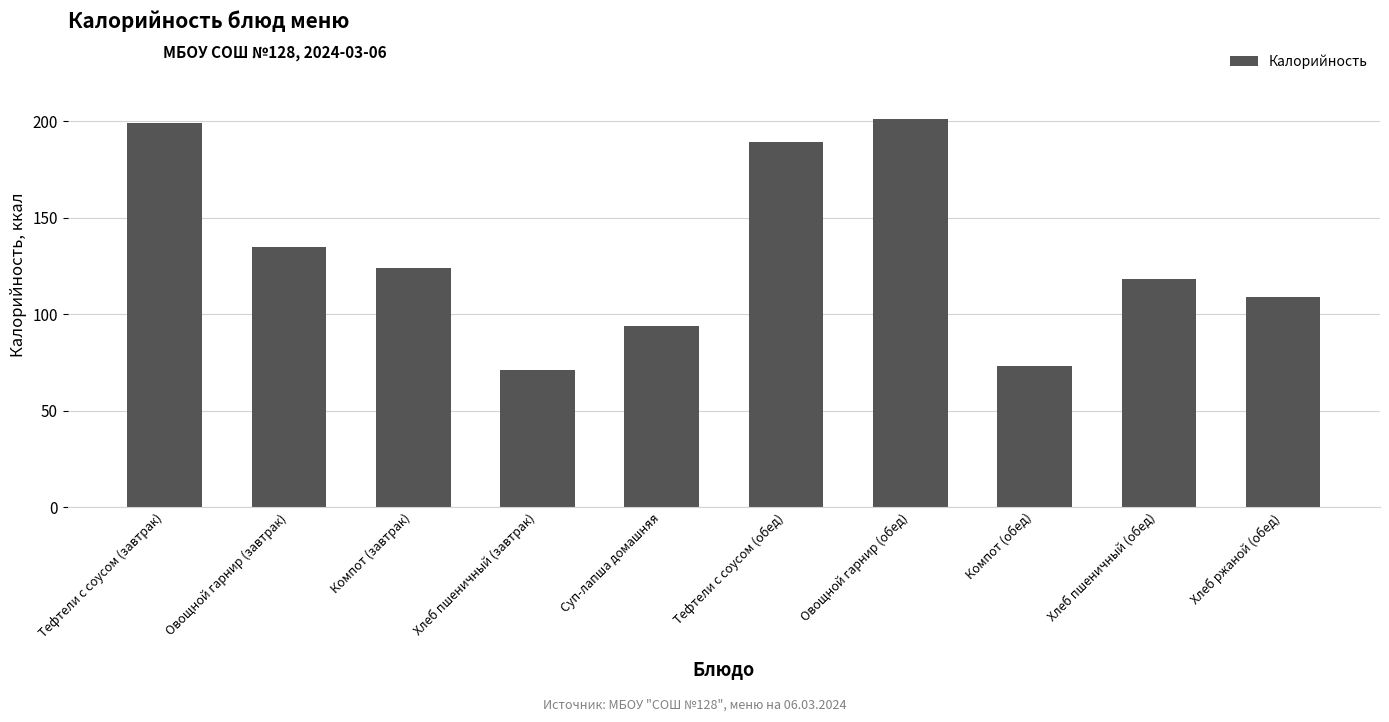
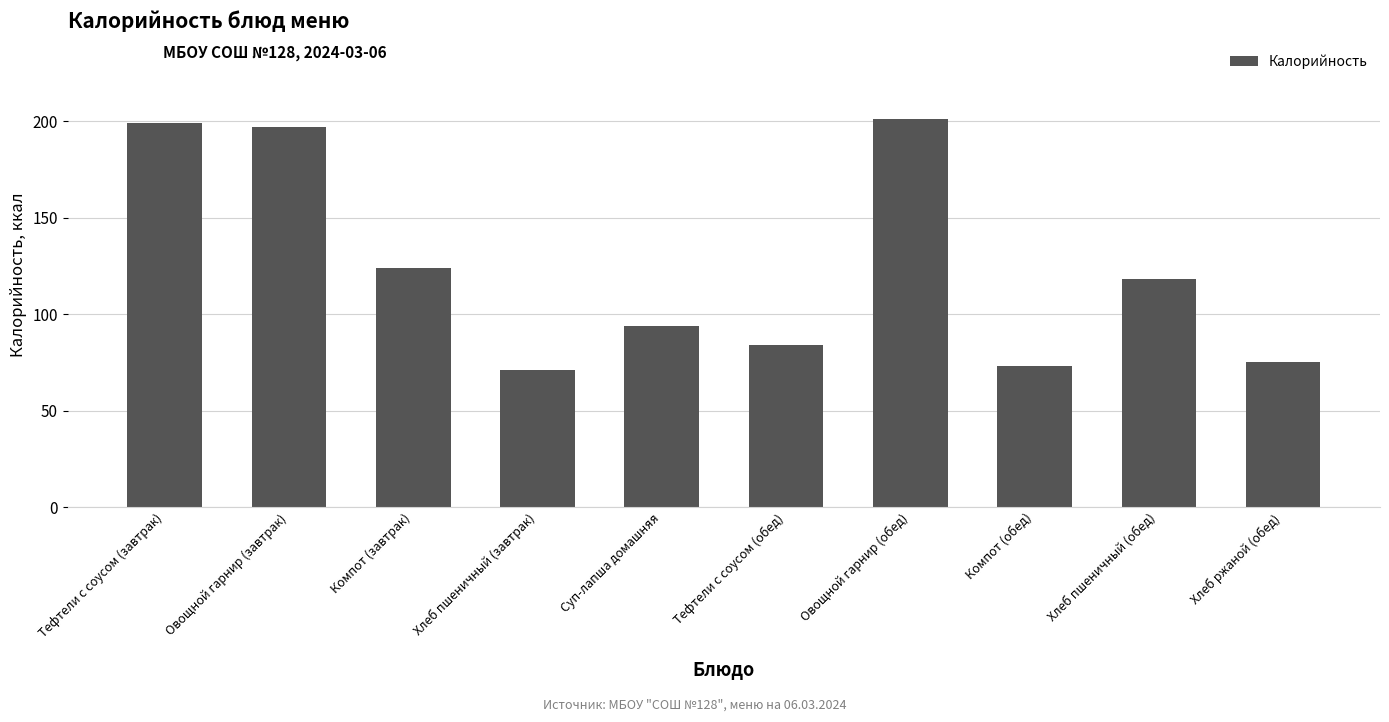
Овощной гарнир (завтрак): 135 -> 197
Тефтели с соусом (обед): 189 -> 84
Хлеб ржаной (обед): 109 -> 75
